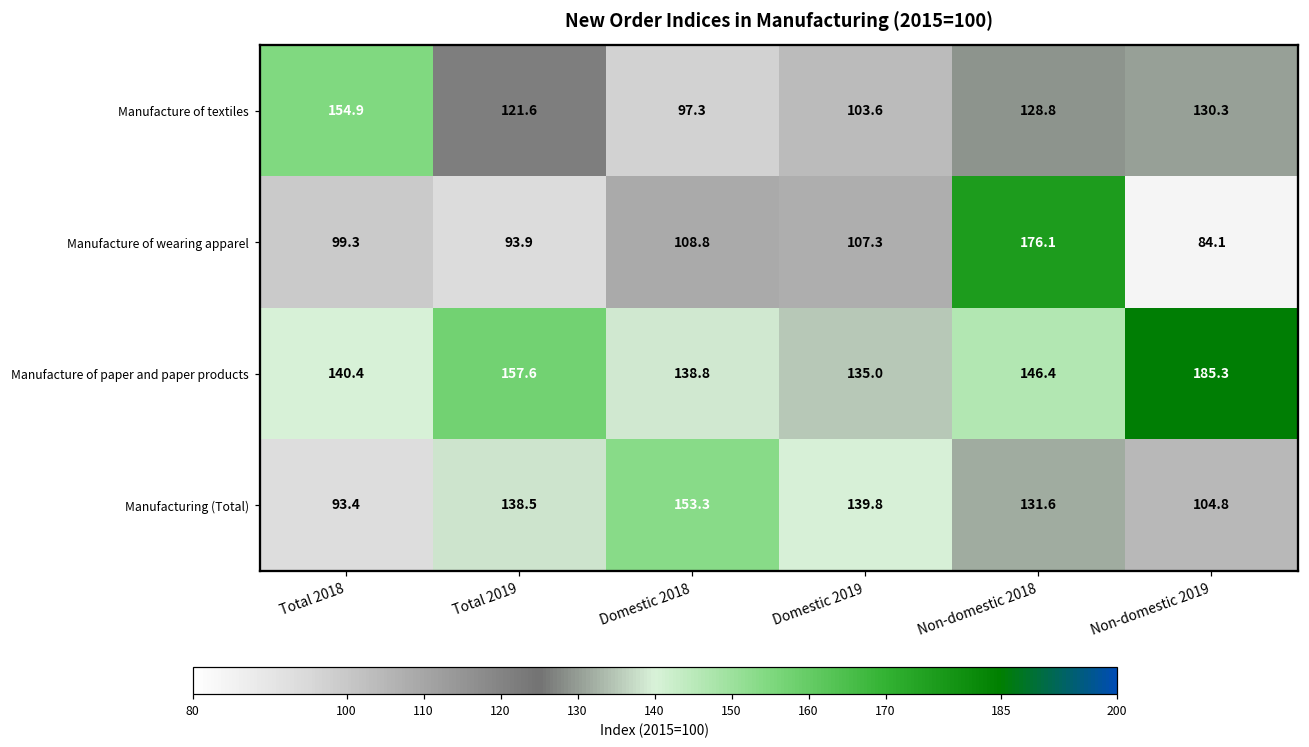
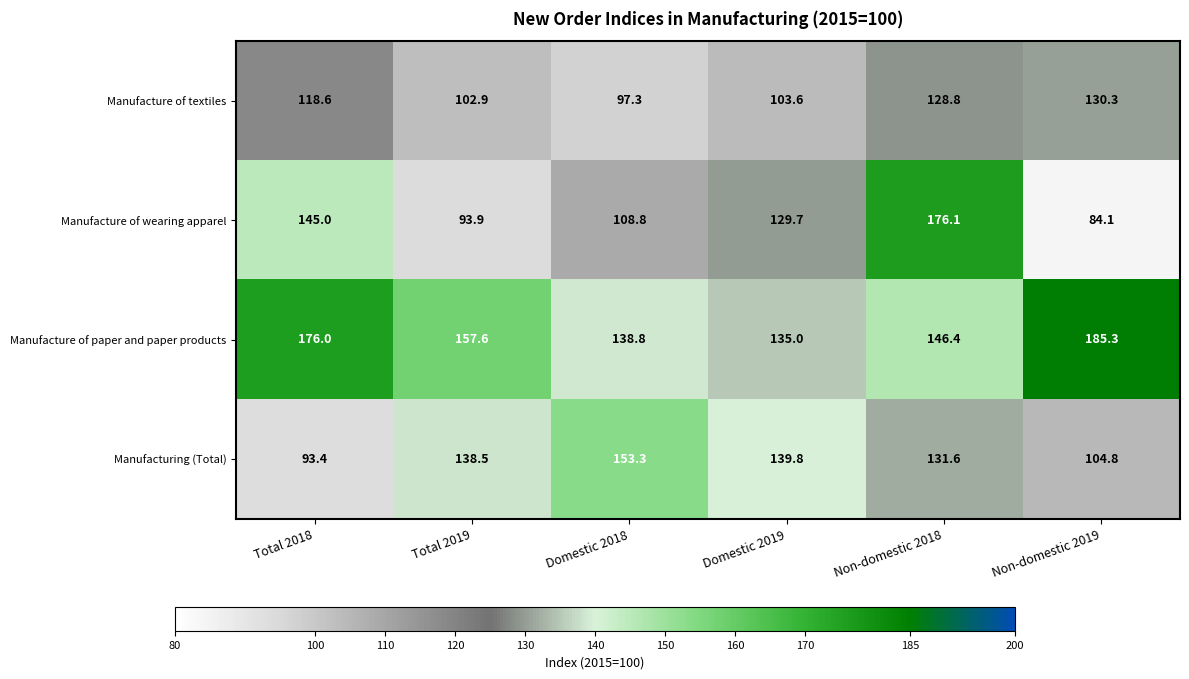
Manufacture of textiles, Total 2018: 154.9 -> 118.6
Manufacture of textiles, Total 2019: 121.6 -> 102.9
Manufacture of wearing apparel, Total 2018: 99.3 -> 145.0
Manufacture of wearing apparel, Domestic 2019: 107.3 -> 129.7
Manufacture of paper and paper products, Total 2018: 140.4 -> 176.0
